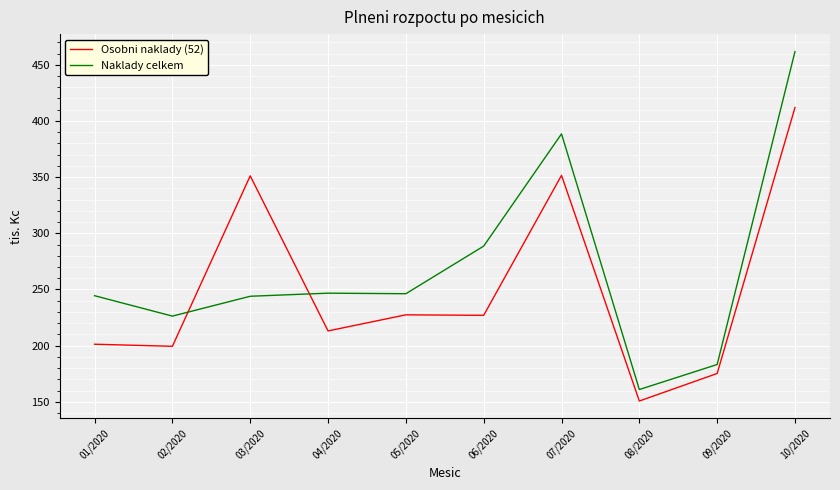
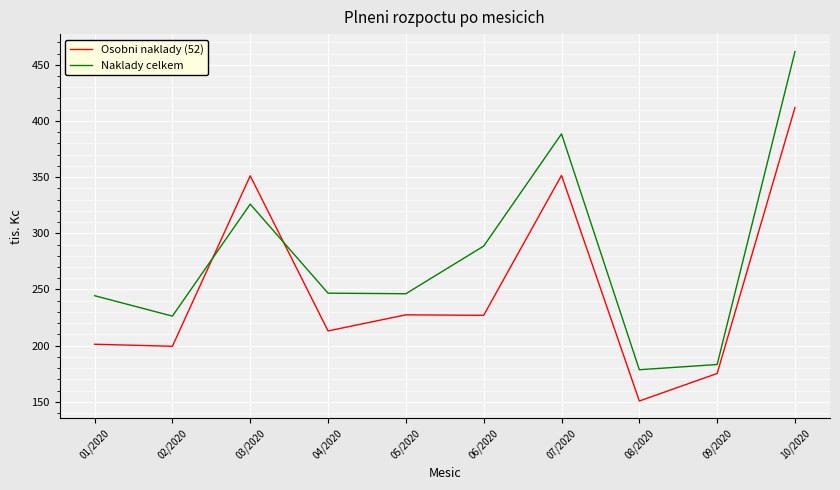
Naklady celkem, 03/2020: 244 -> 326
Naklady celkem, 08/2020: 161 -> 179
